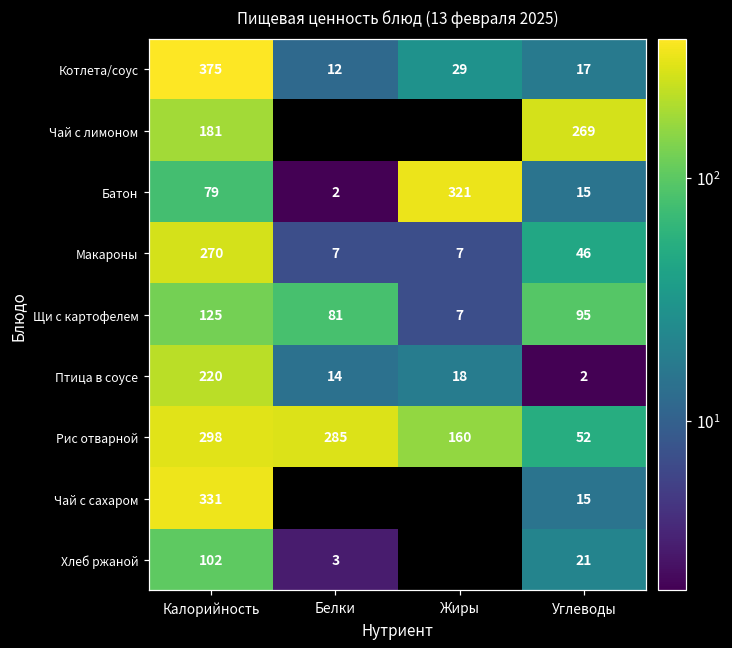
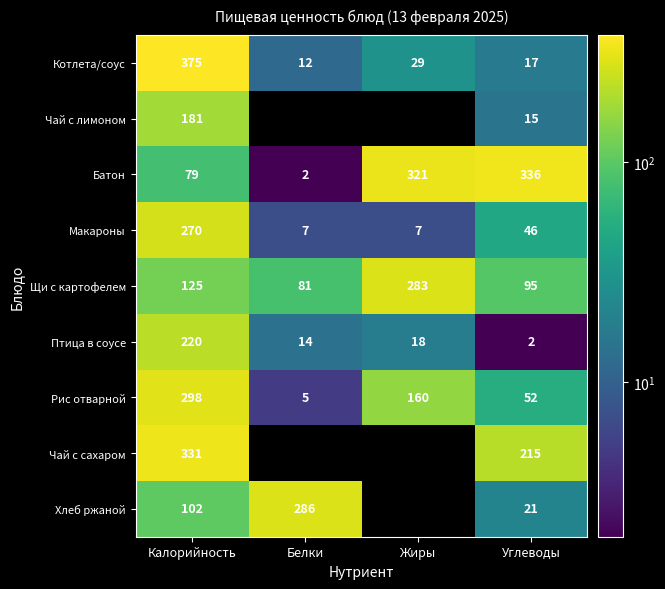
Чай с лимоном, Углеводы: 269 -> 15
Батон, Углеводы: 15 -> 336
Щи с картофелем, Жиры: 7 -> 283
Рис отварной, Белки: 285 -> 5
Чай с сахаром, Углеводы: 15 -> 215
Хлеб ржаной, Белки: 3 -> 286
